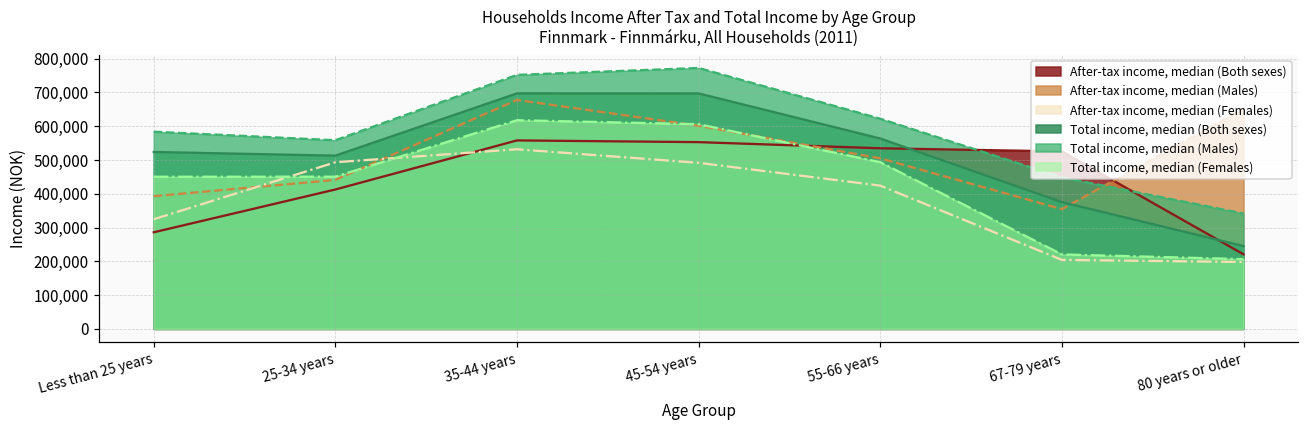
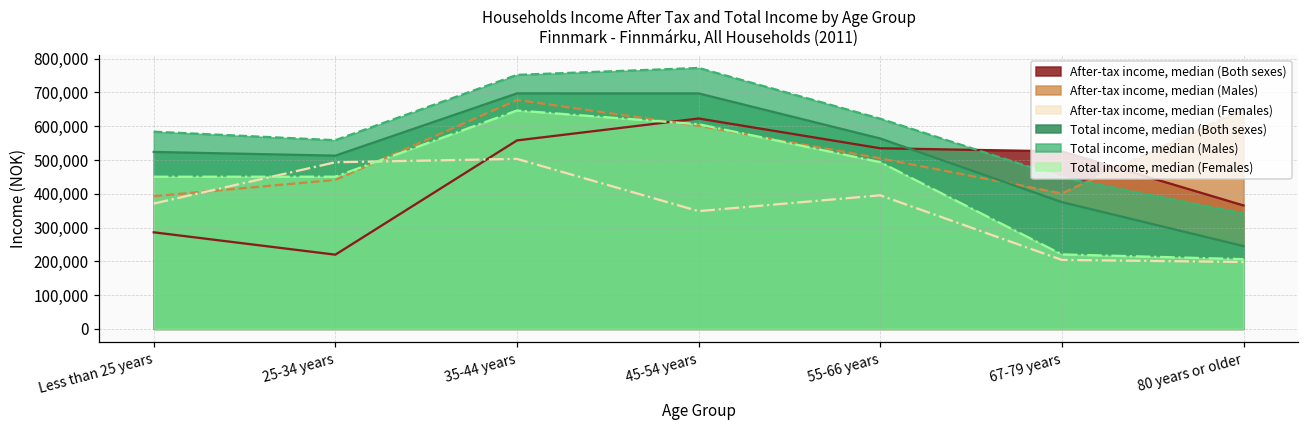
After-tax income, median (Females), Less than 25 years: 320,000 -> 370,000
After-tax income, median (Both sexes), 25-34 years: 410,000 -> 220,000
After-tax income, median (Females), 35-44 years: 530,000 -> 500,000
Total income, median (Females), 35-44 years: 620,000 -> 650,000
After-tax income, median (Both sexes), 45-54 years: 550,000 -> 620,000
After-tax income, median (Females), 45-54 years: 490,000 -> 350,000
After-tax income, median (Females), 55-66 years: 420,000 -> 400,000
After-tax income, median (Males), 67-79 years: 350,000 -> 400,000
After-tax income, median (Both sexes), 80 years or older: 220,000 -> 370,000
